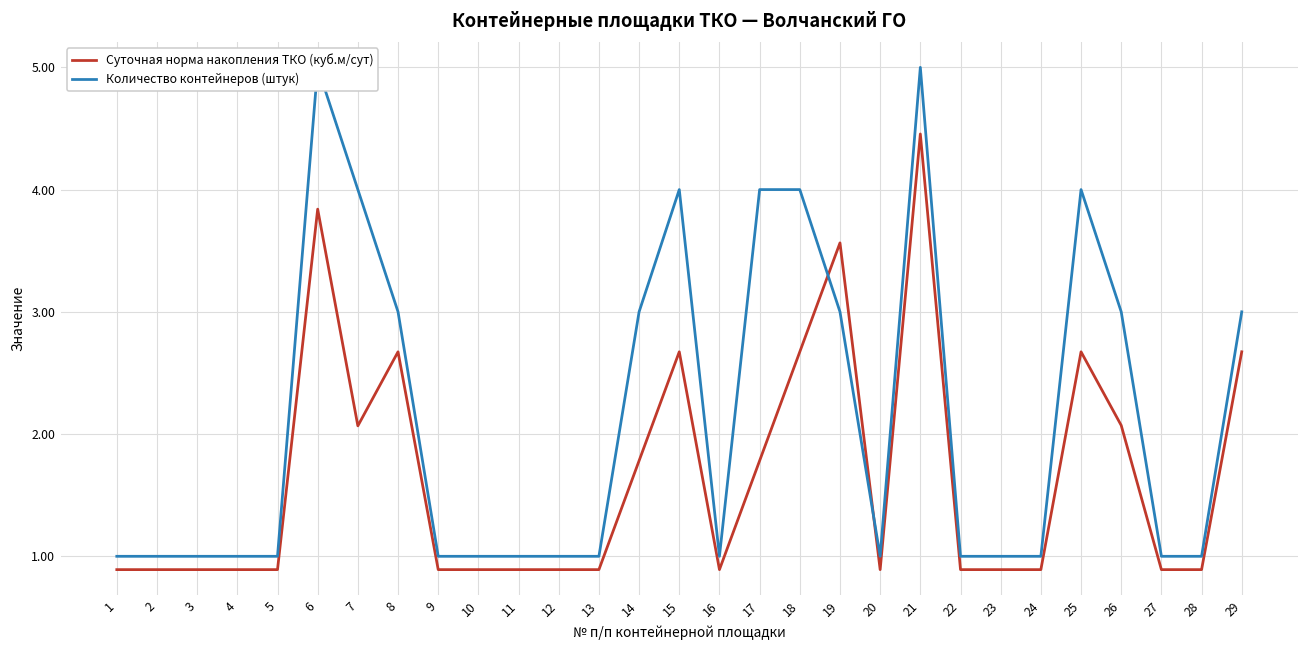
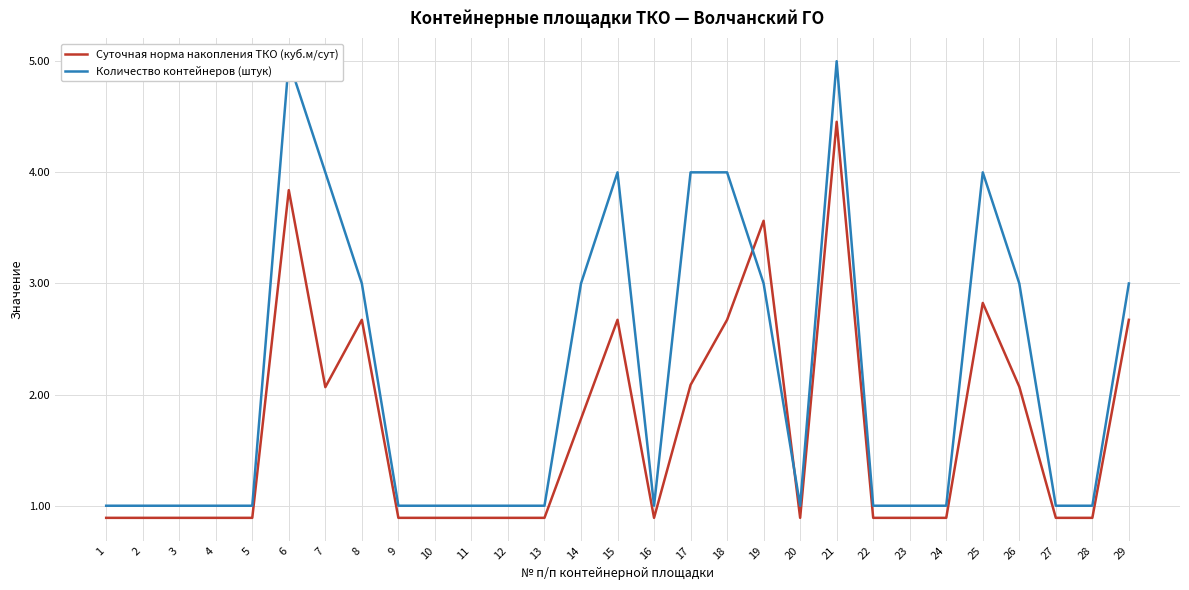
Суточная норма накопления ТКО (куб.м/сут), 17: 1.78 -> 2.09
Суточная норма накопления ТКО (куб.м/сут), 25: 2.67 -> 2.83
